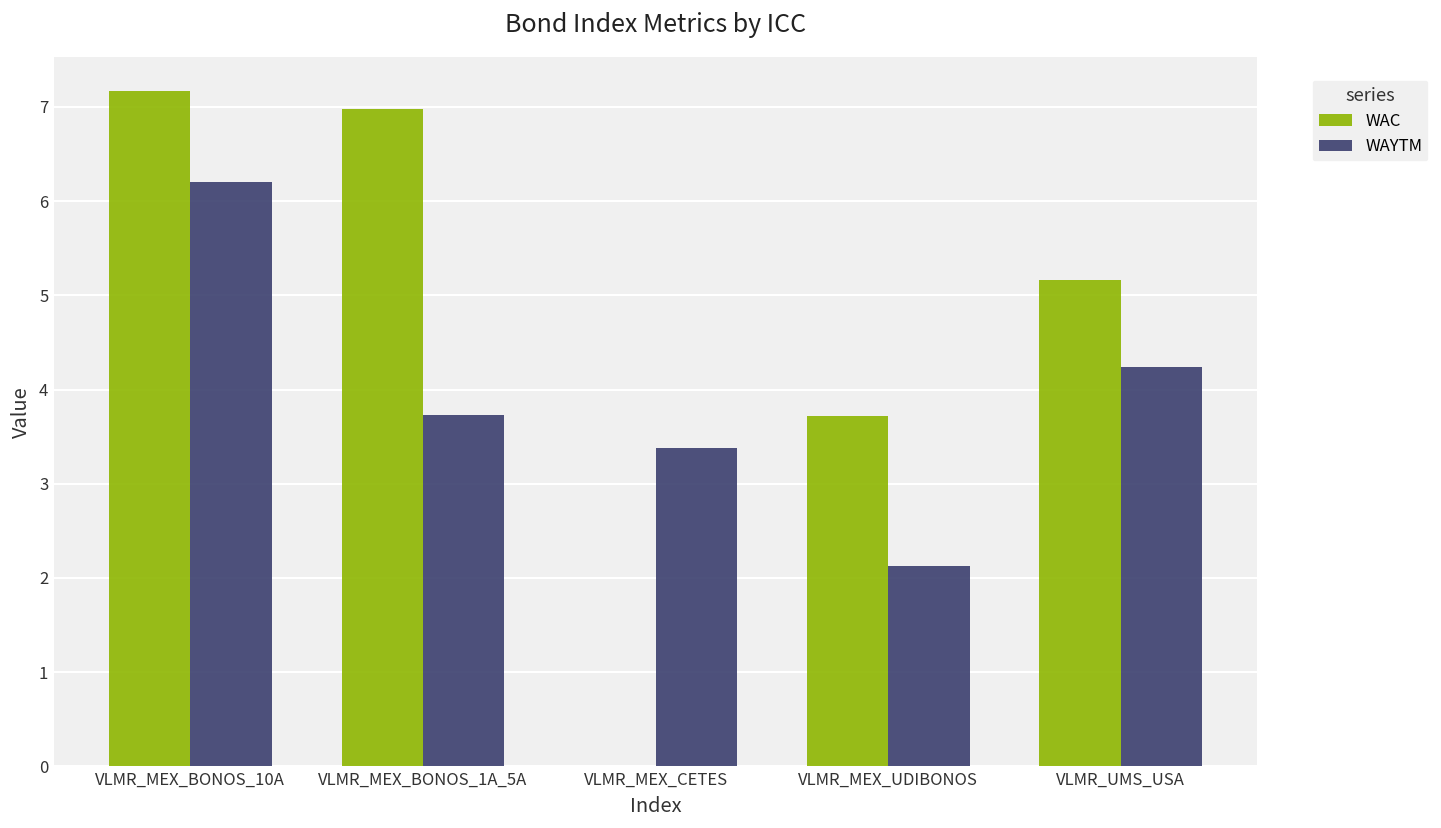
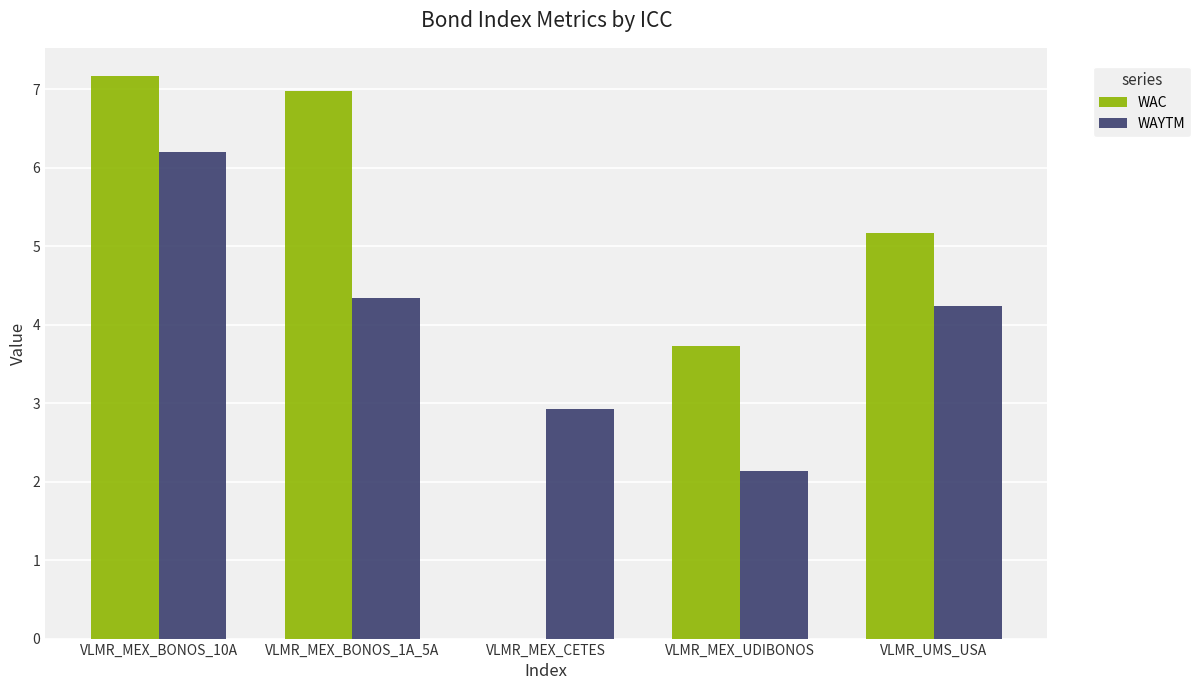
WAYTM, VLMR_MEX_BONOS_1A_5A: 3.7 -> 4.3
WAYTM, VLMR_MEX_CETES: 3.4 -> 2.9
